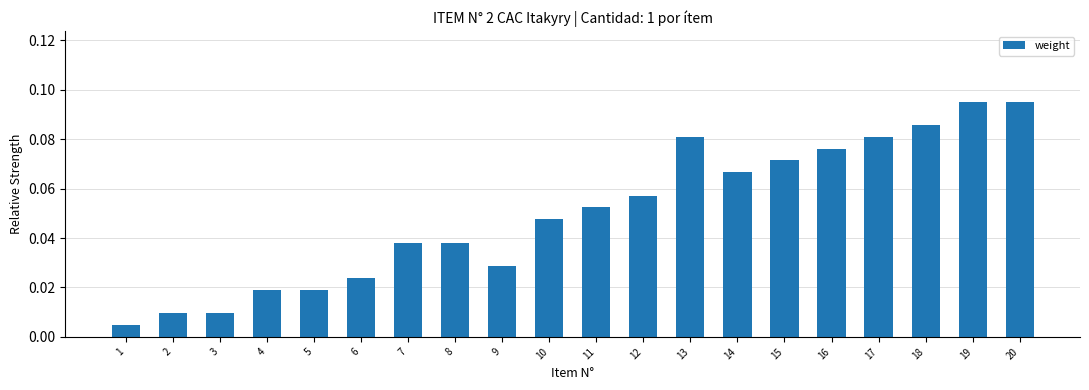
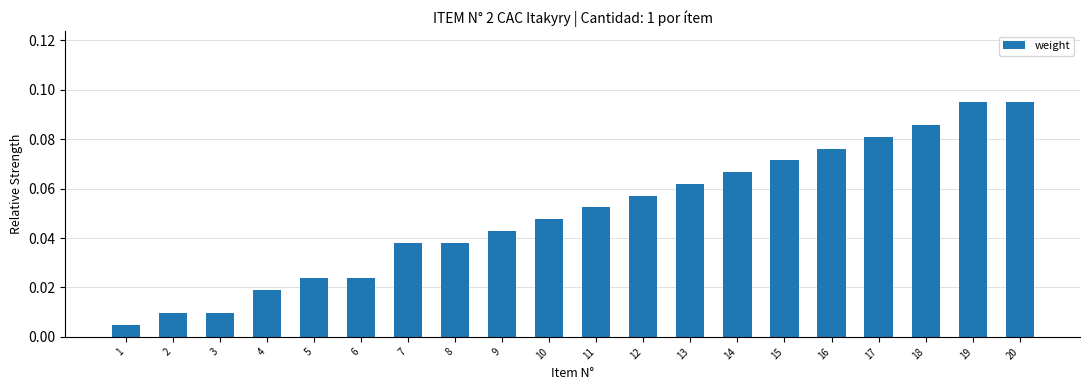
5: 0.019 -> 0.024
9: 0.029 -> 0.043
13: 0.081 -> 0.062
